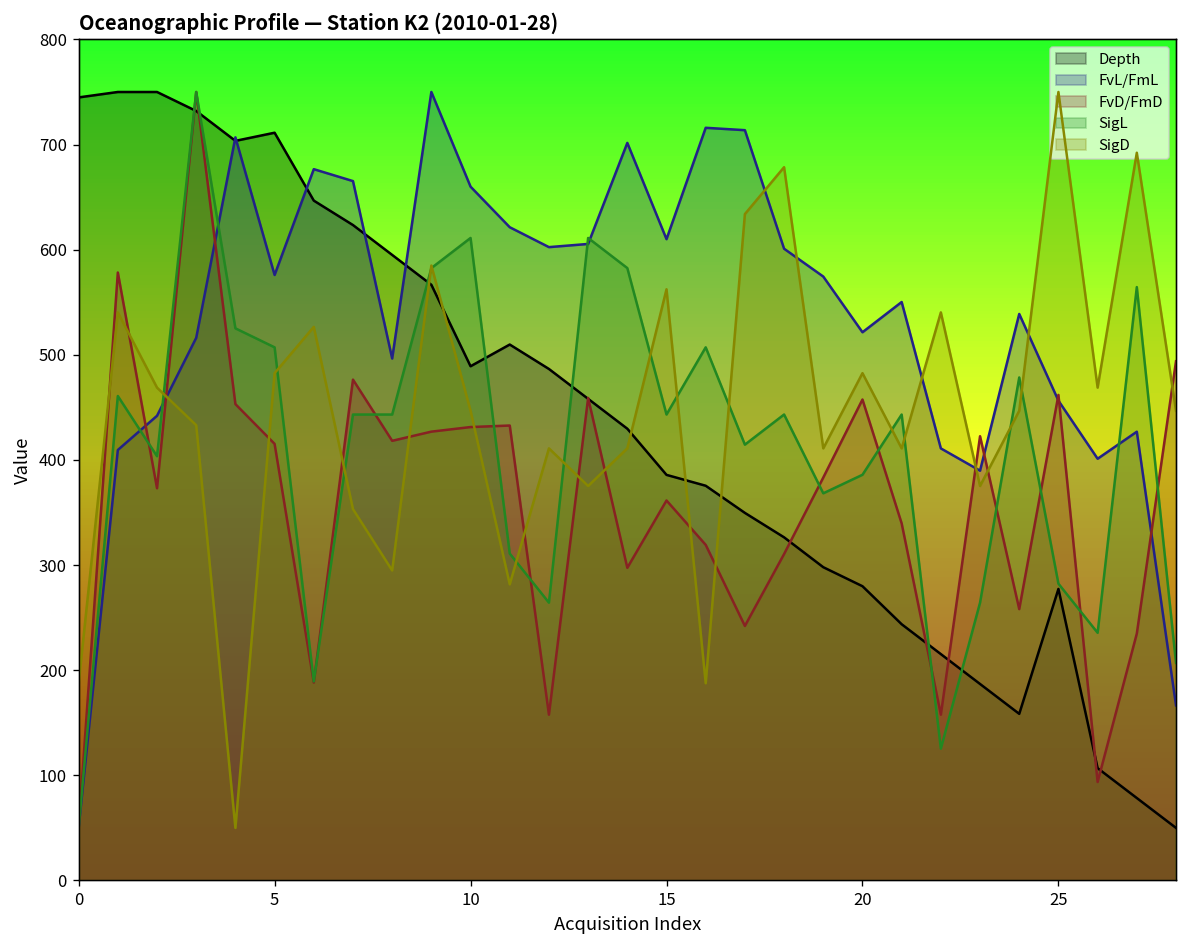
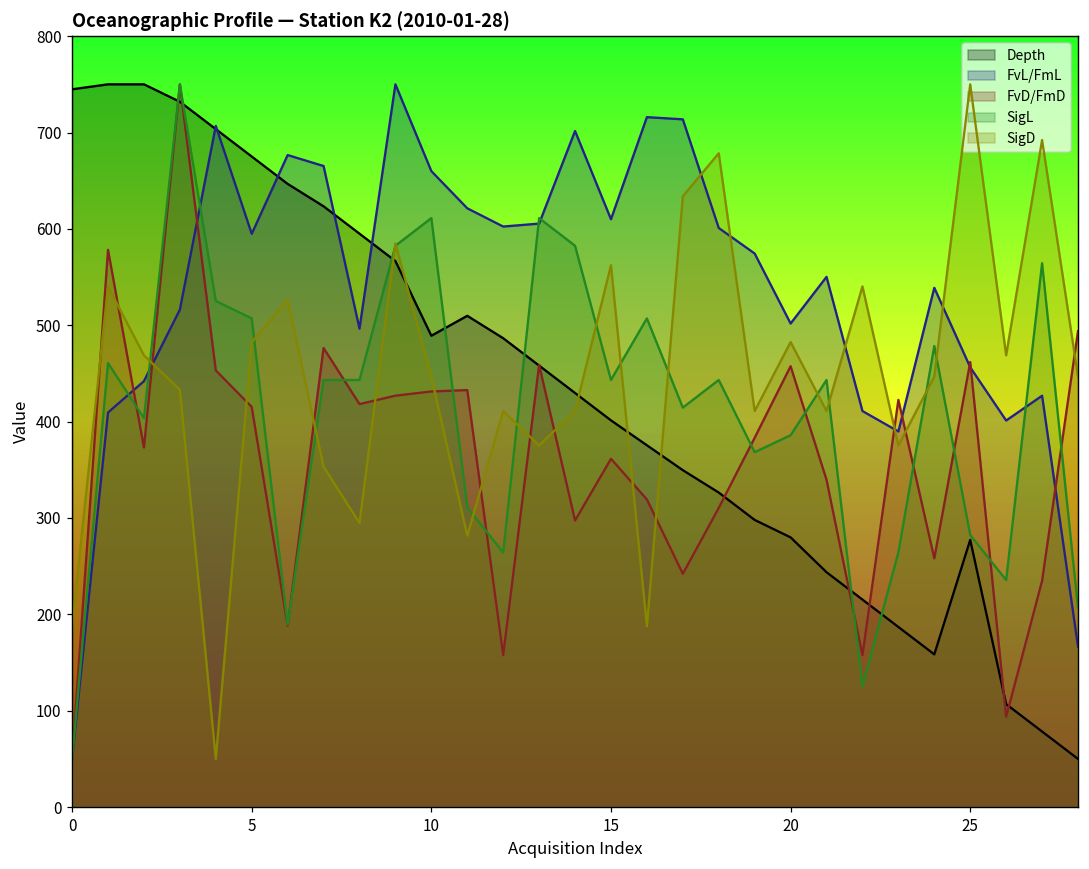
Depth, 5: 710 -> 680
FvL/FmL, 5: 580 -> 590
Depth, 15: 390 -> 400
FvL/FmL, 20: 520 -> 500
